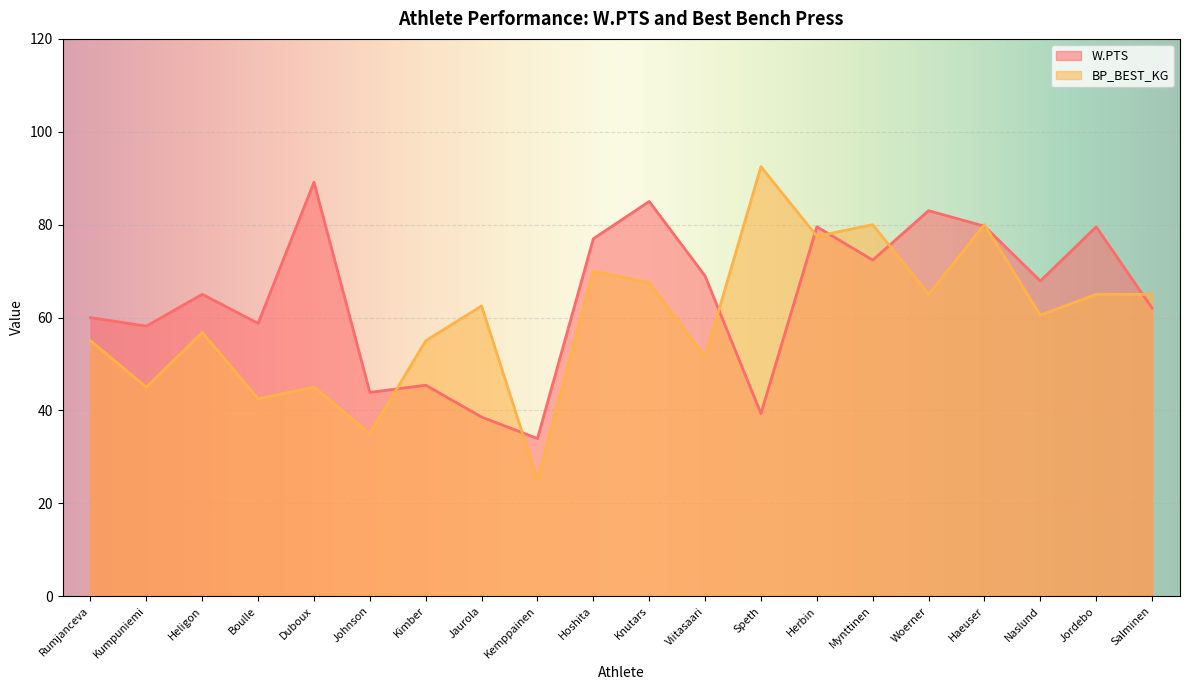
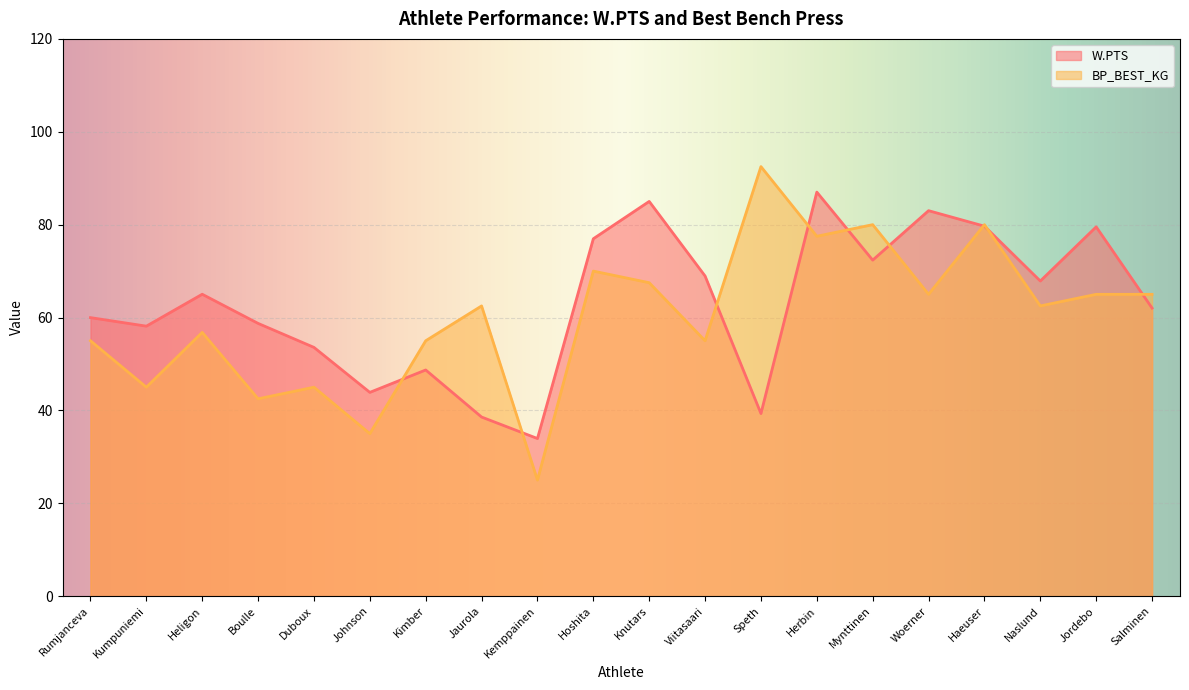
W.PTS, Duboux: 89 -> 54
W.PTS, Kimber: 45 -> 49
BP_BEST_KG, Viitasaari: 52 -> 55
W.PTS, Herbin: 80 -> 87
BP_BEST_KG, Naslund: 61 -> 63
